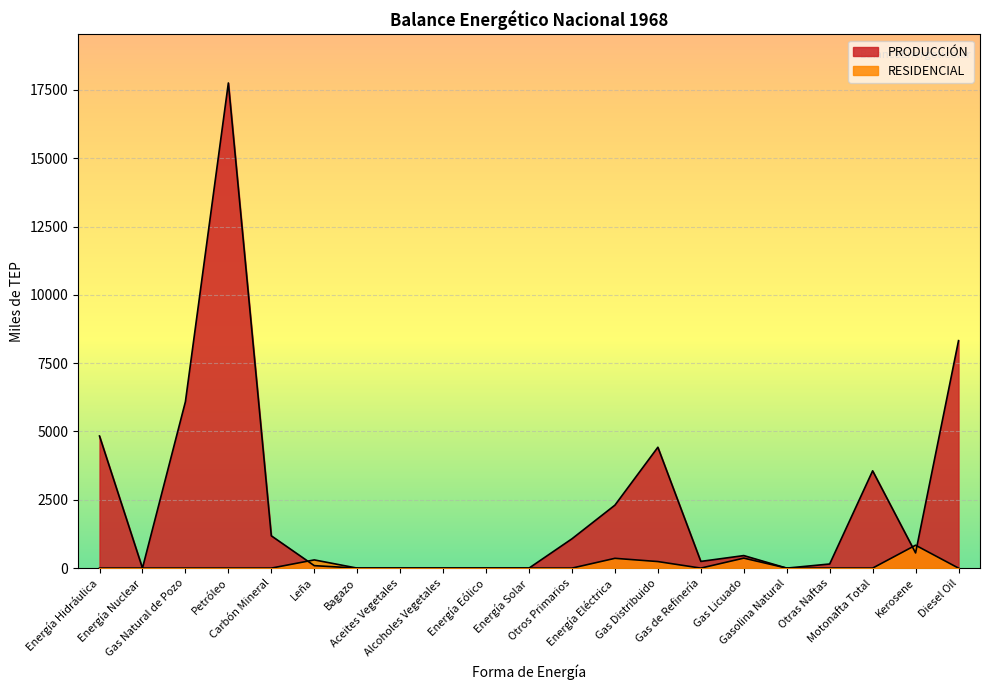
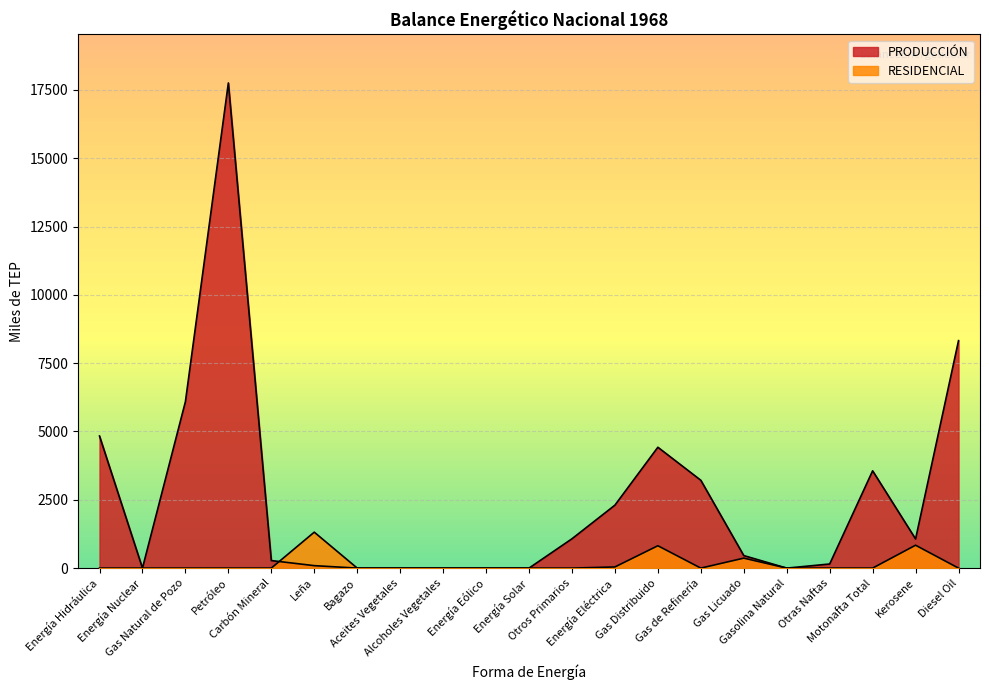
PRODUCCIÓN, Carbón Mineral: 1200 -> 300
RESIDENCIAL, Leña: 300 -> 1300
RESIDENCIAL, Energía Eléctrica: 400 -> 0
RESIDENCIAL, Gas Distribuido: 200 -> 800
PRODUCCIÓN, Gas de Refinería: 200 -> 3200
PRODUCCIÓN, Kerosene: 600 -> 1100
